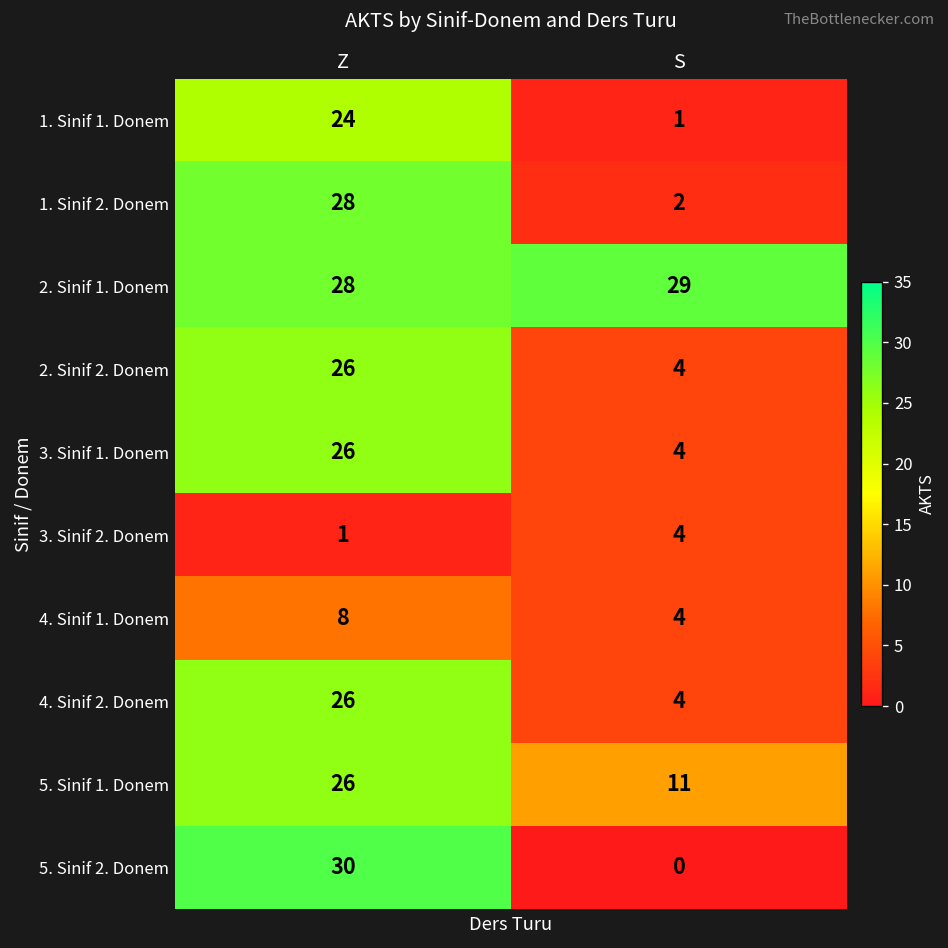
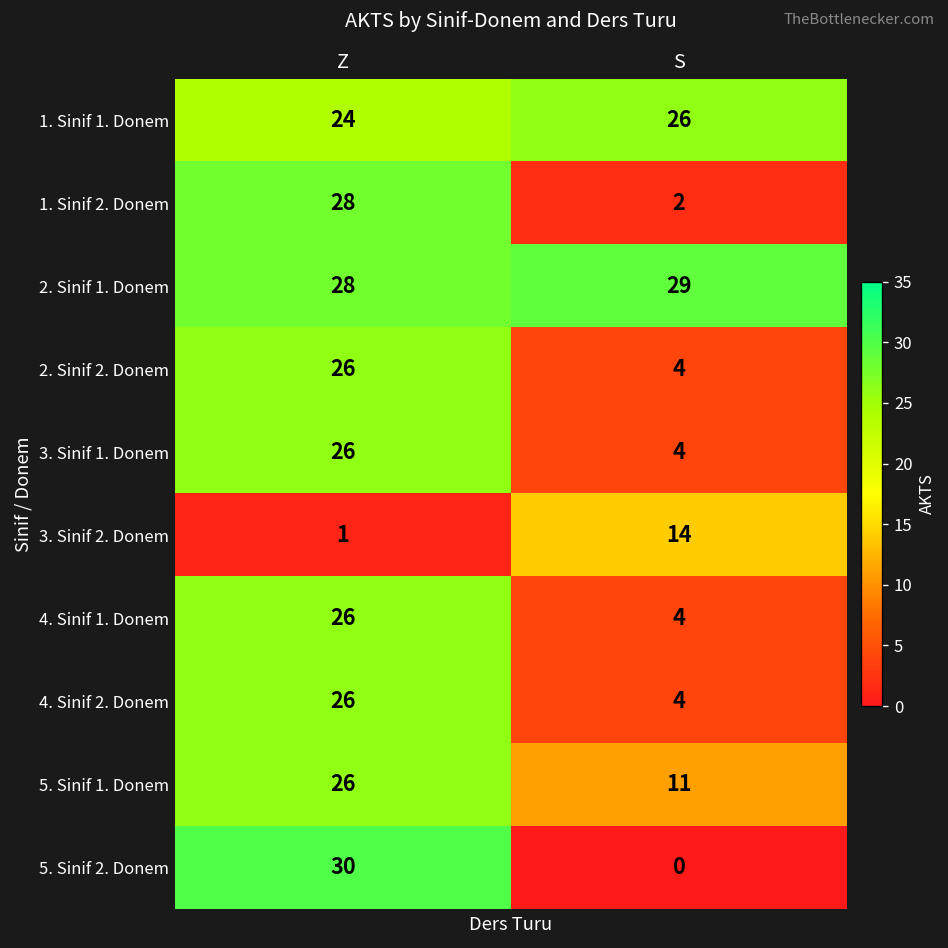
1. Sinif 1. Donem, S: 1 -> 26
3. Sinif 2. Donem, S: 4 -> 14
4. Sinif 1. Donem, Z: 8 -> 26
